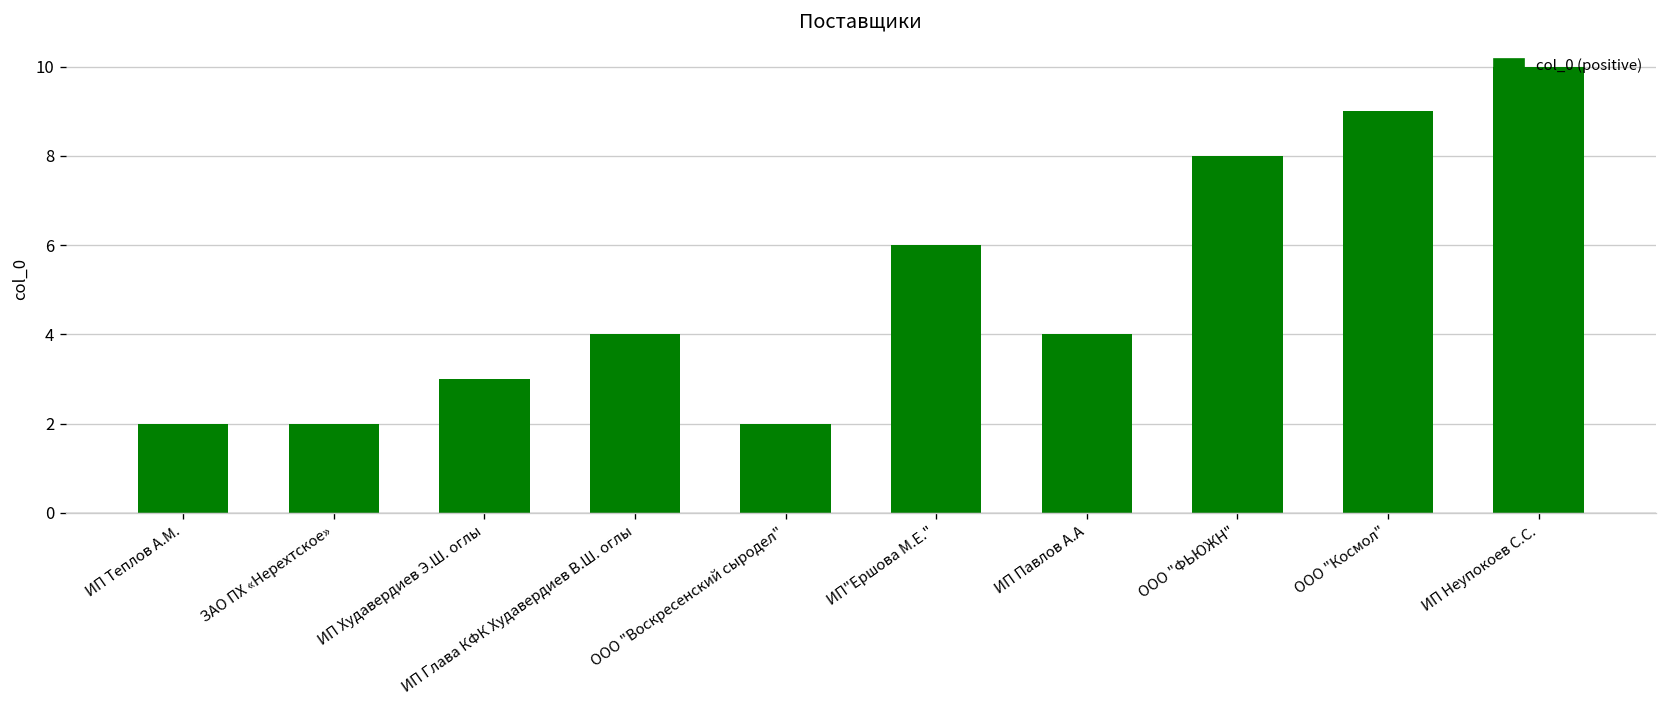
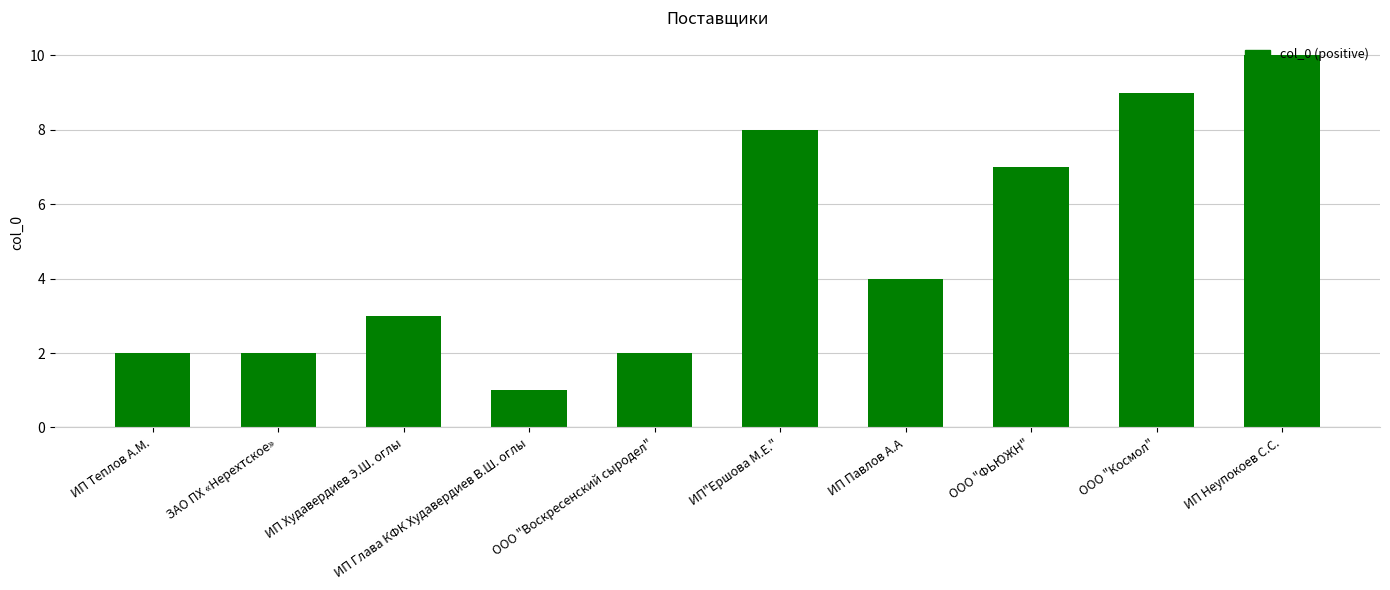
ИП Глава КФК Худавердиев В.Ш. оглы: 4 -> 1
ИП"Ершова М.Е.": 6 -> 8
ООО "ФЬЮЖН": 8 -> 7
